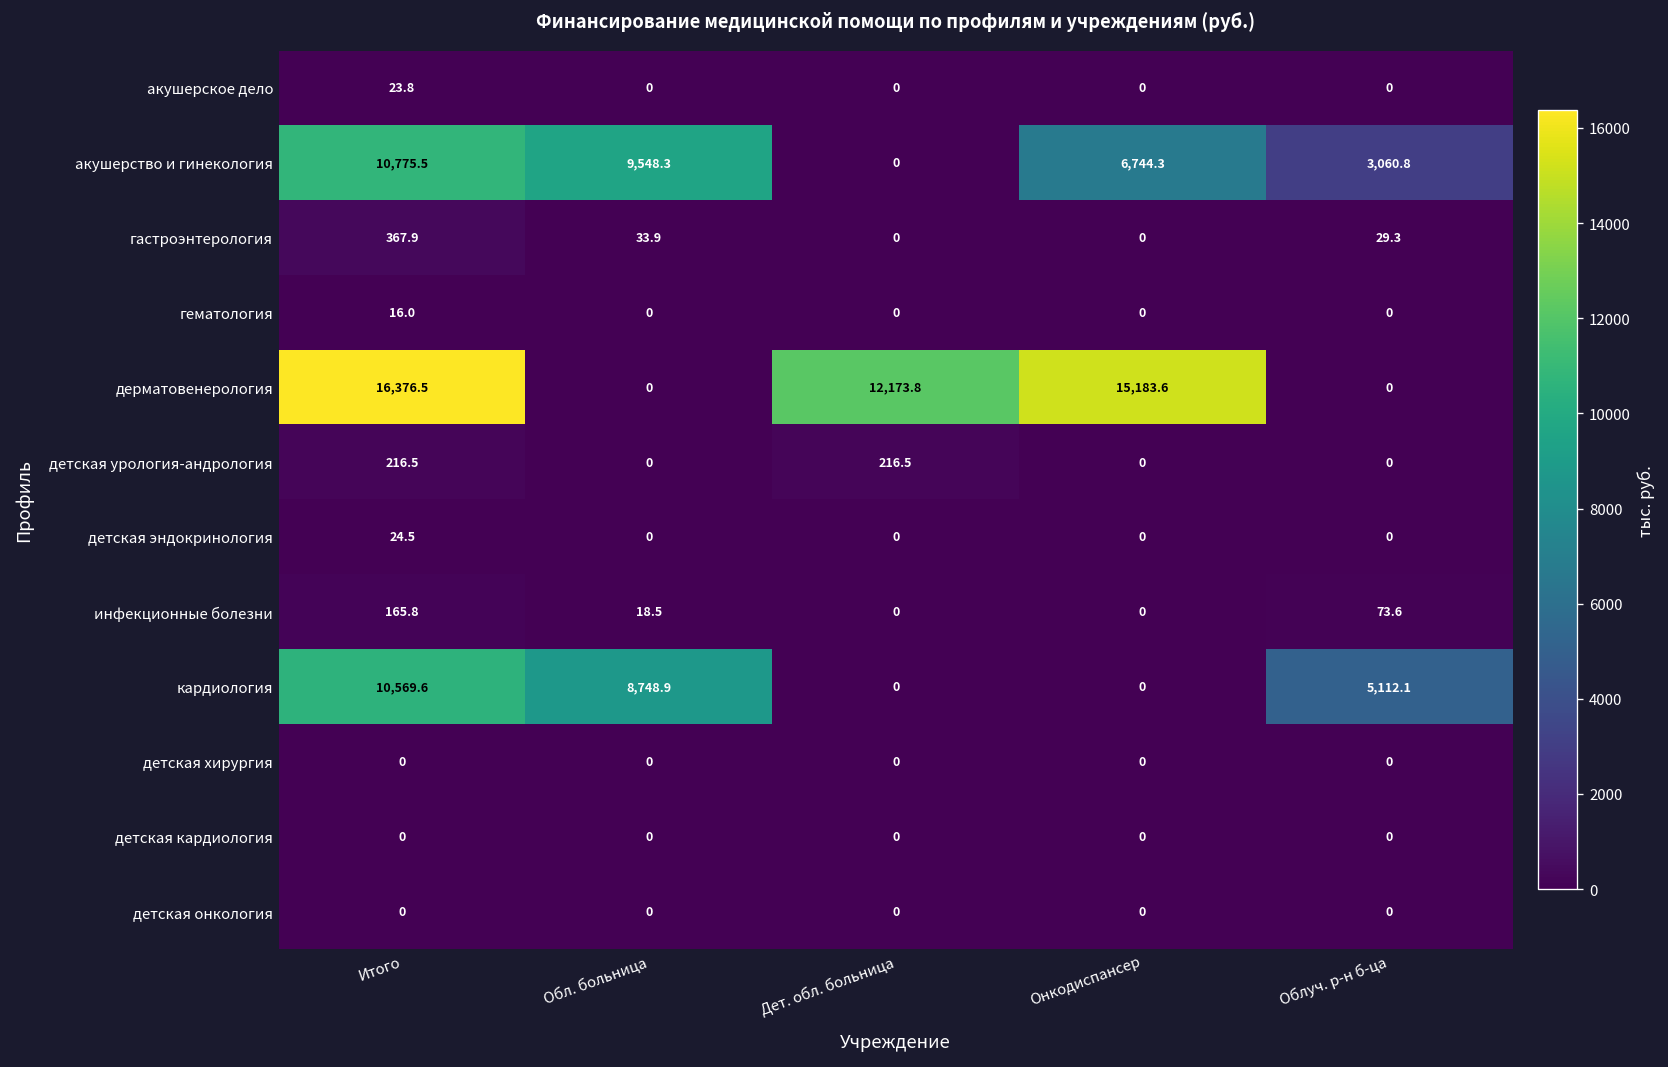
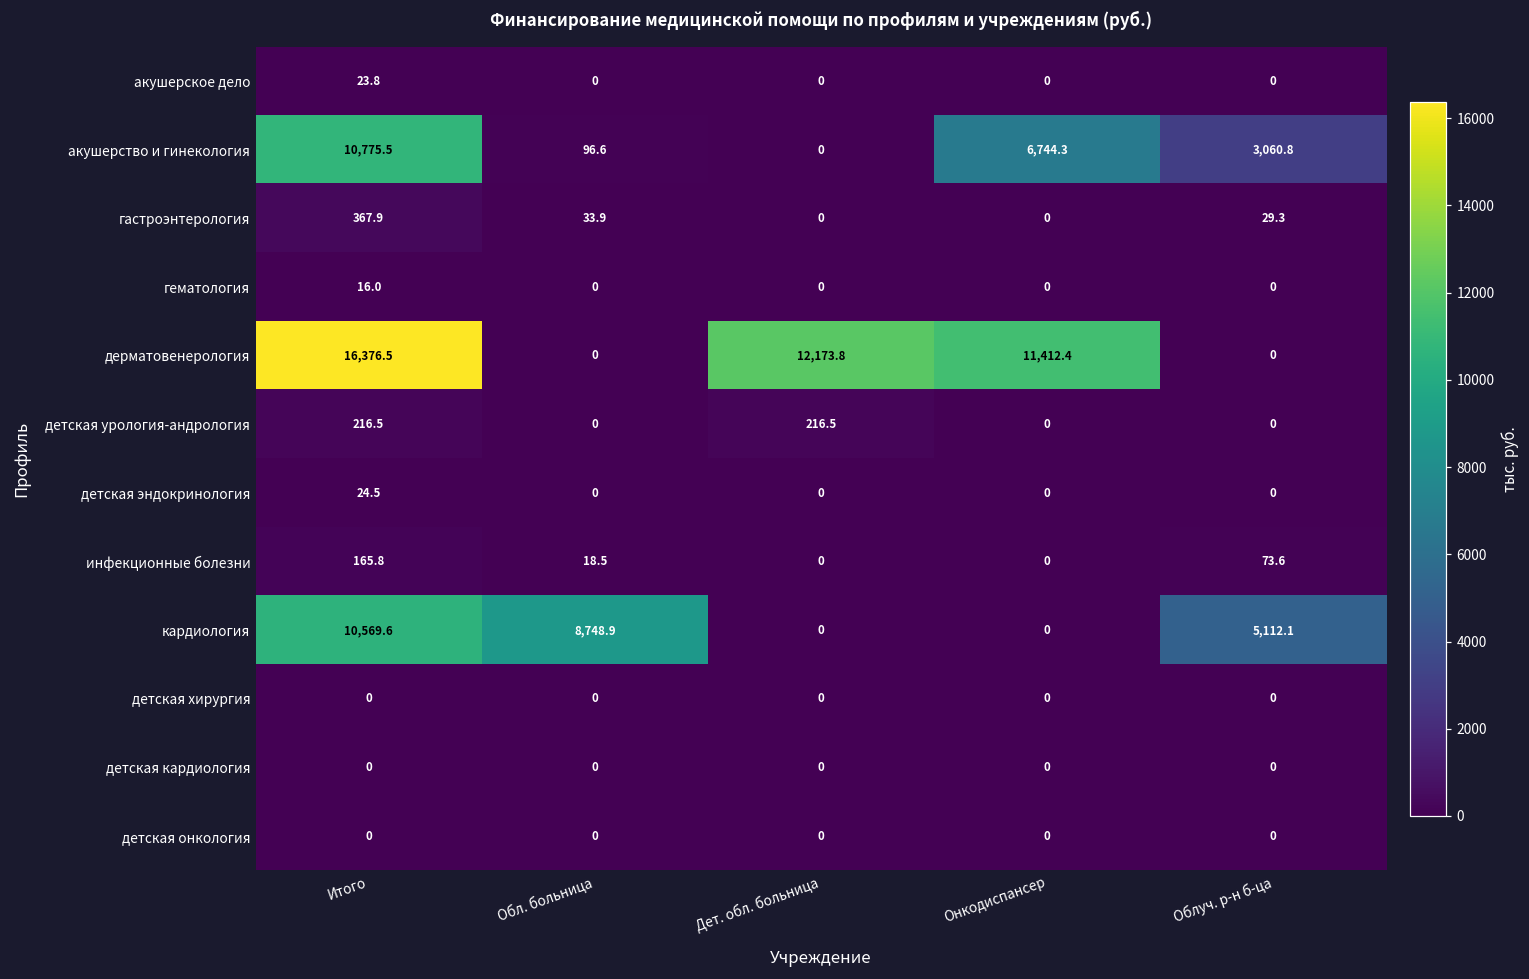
акушерство и гинекология, Обл. больница: 9,548.3 -> 96.6
дерматовенерология, Онкодиспансер: 15,183.6 -> 11,412.4
